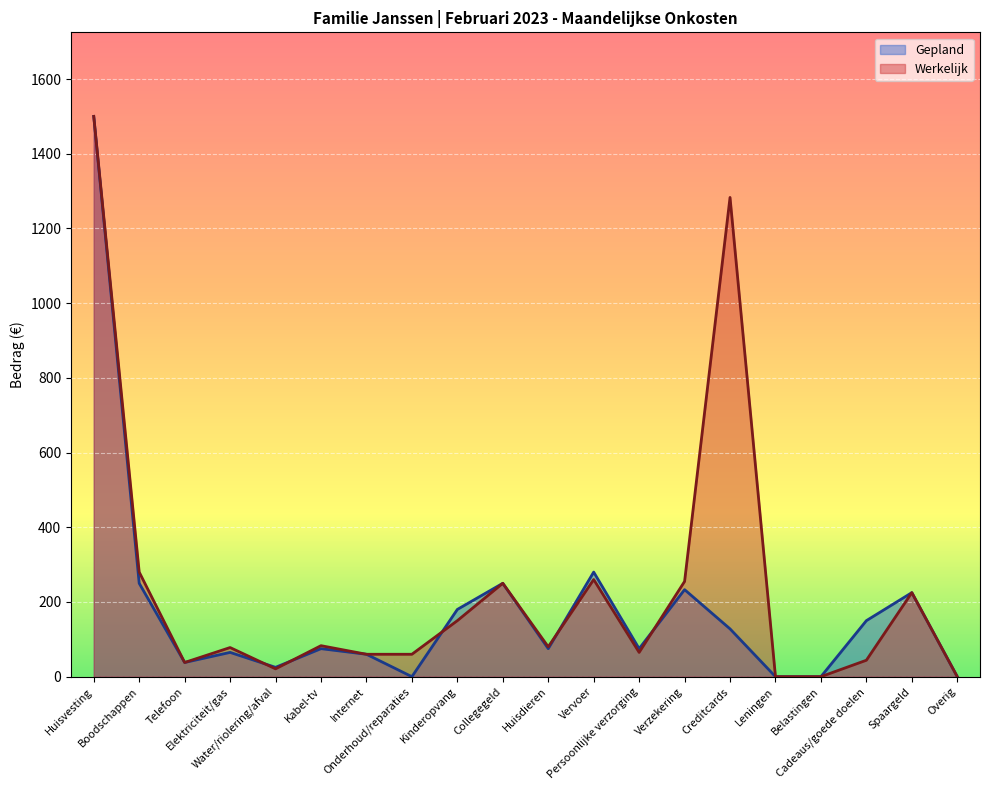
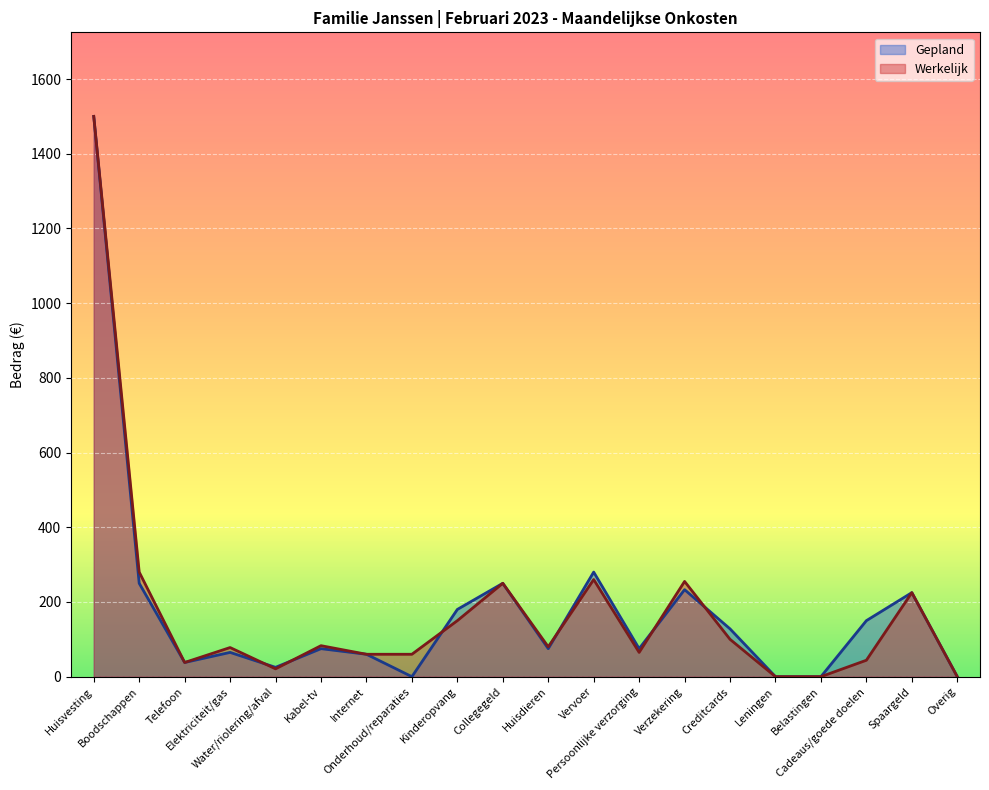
Werkelijk, Creditcards: 1280 -> 100
